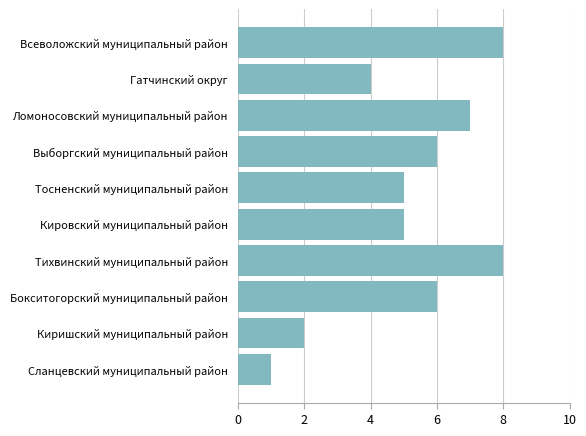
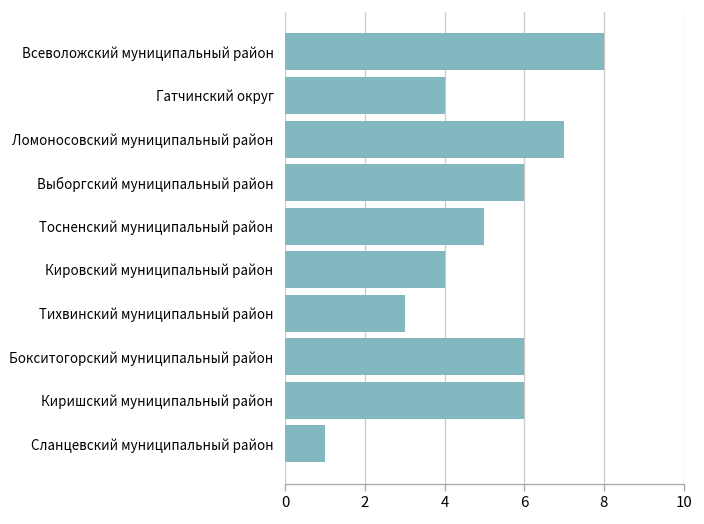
Кировский муниципальный район: 5 -> 4
Тихвинский муниципальный район: 8 -> 3
Киришский муниципальный район: 2 -> 6
